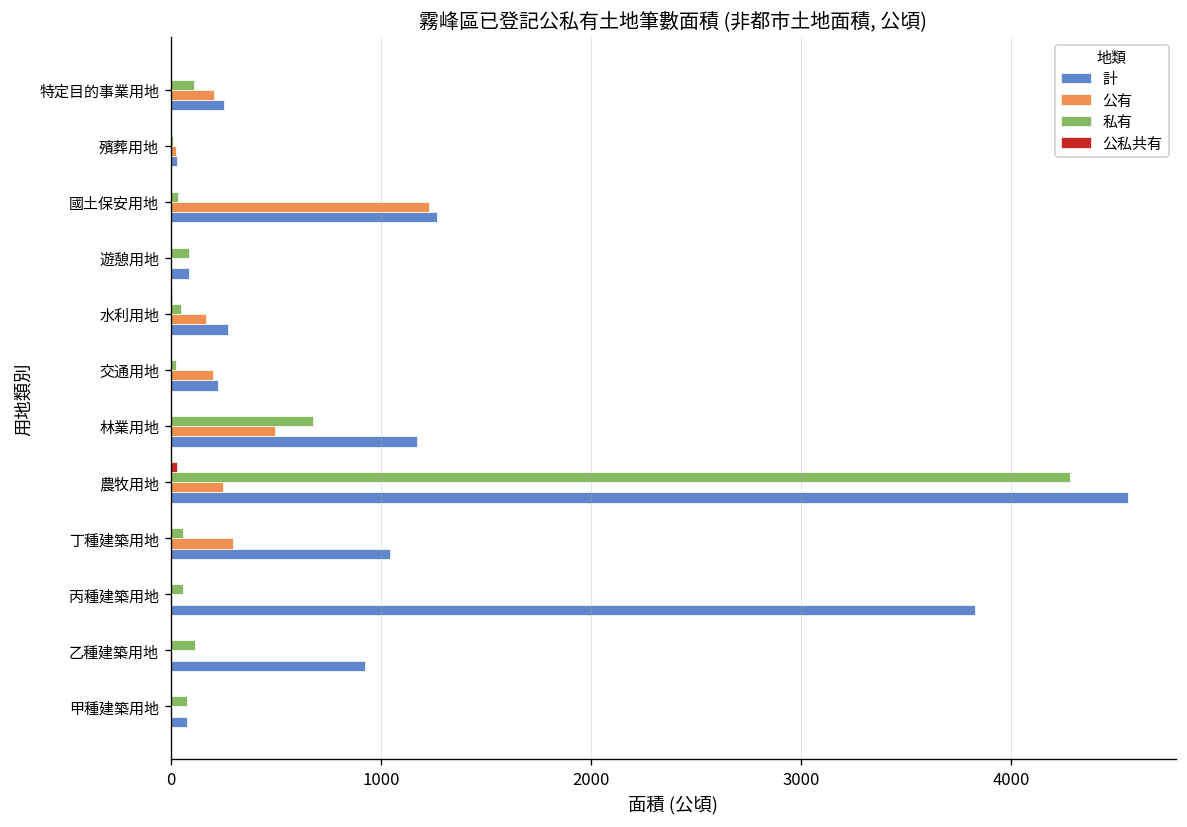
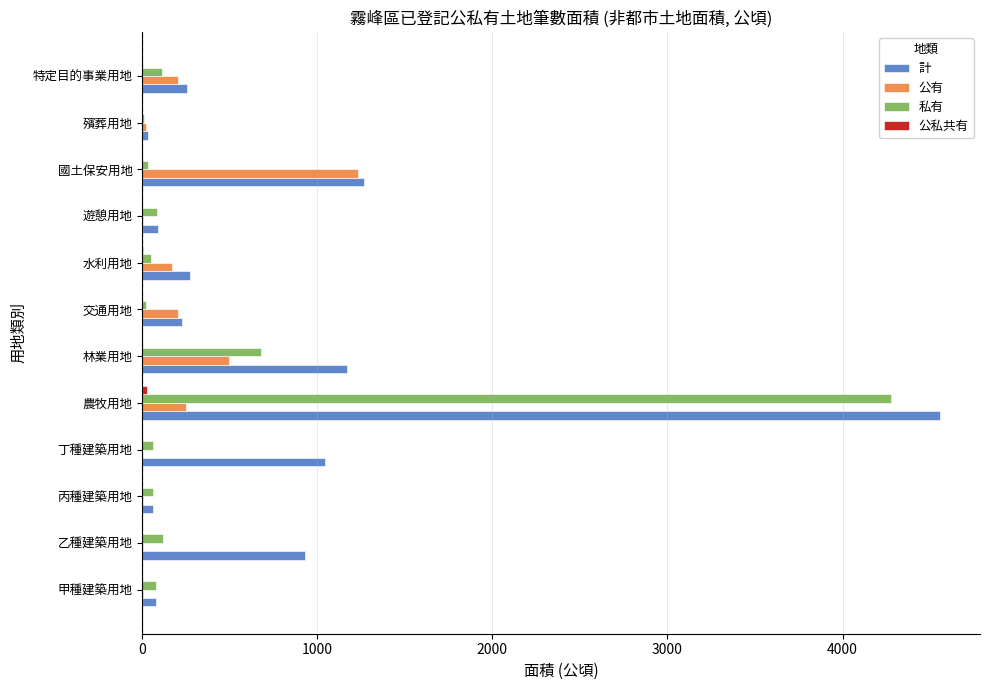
公有, 丁種建築用地: 300 -> 0
計, 丙種建築用地: 3830 -> 60
